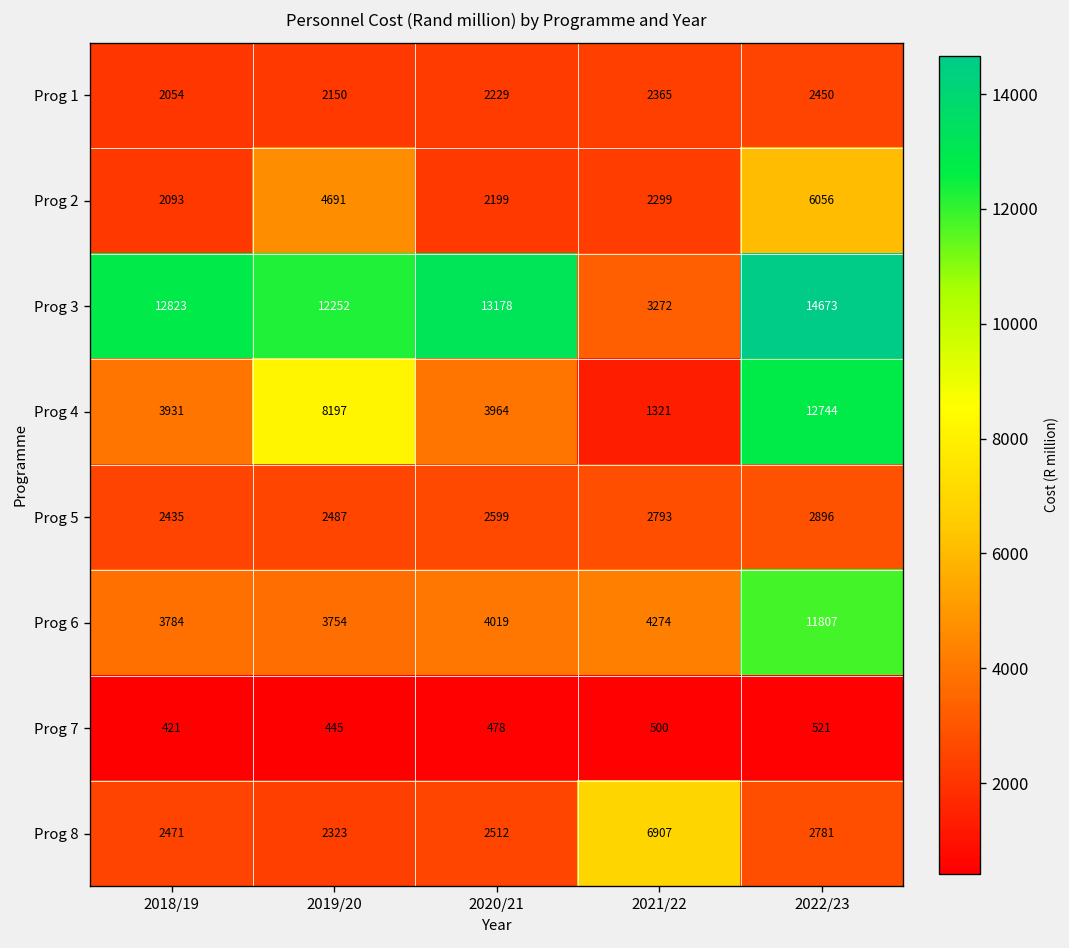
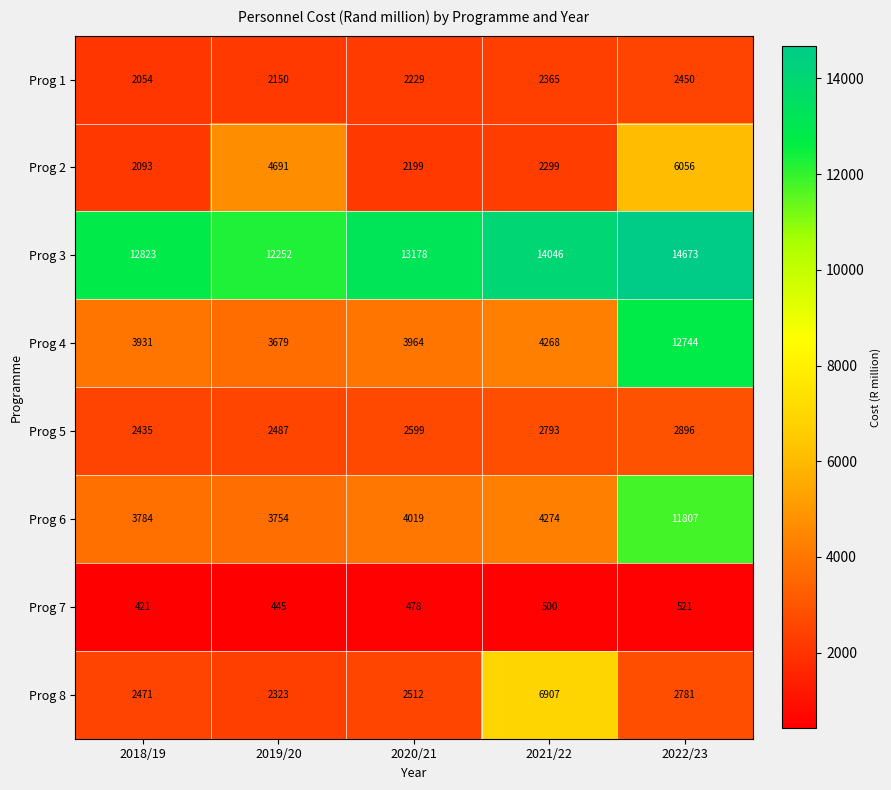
Prog 3, 2021/22: 3272 -> 14046
Prog 4, 2019/20: 8197 -> 3679
Prog 4, 2021/22: 1321 -> 4268
